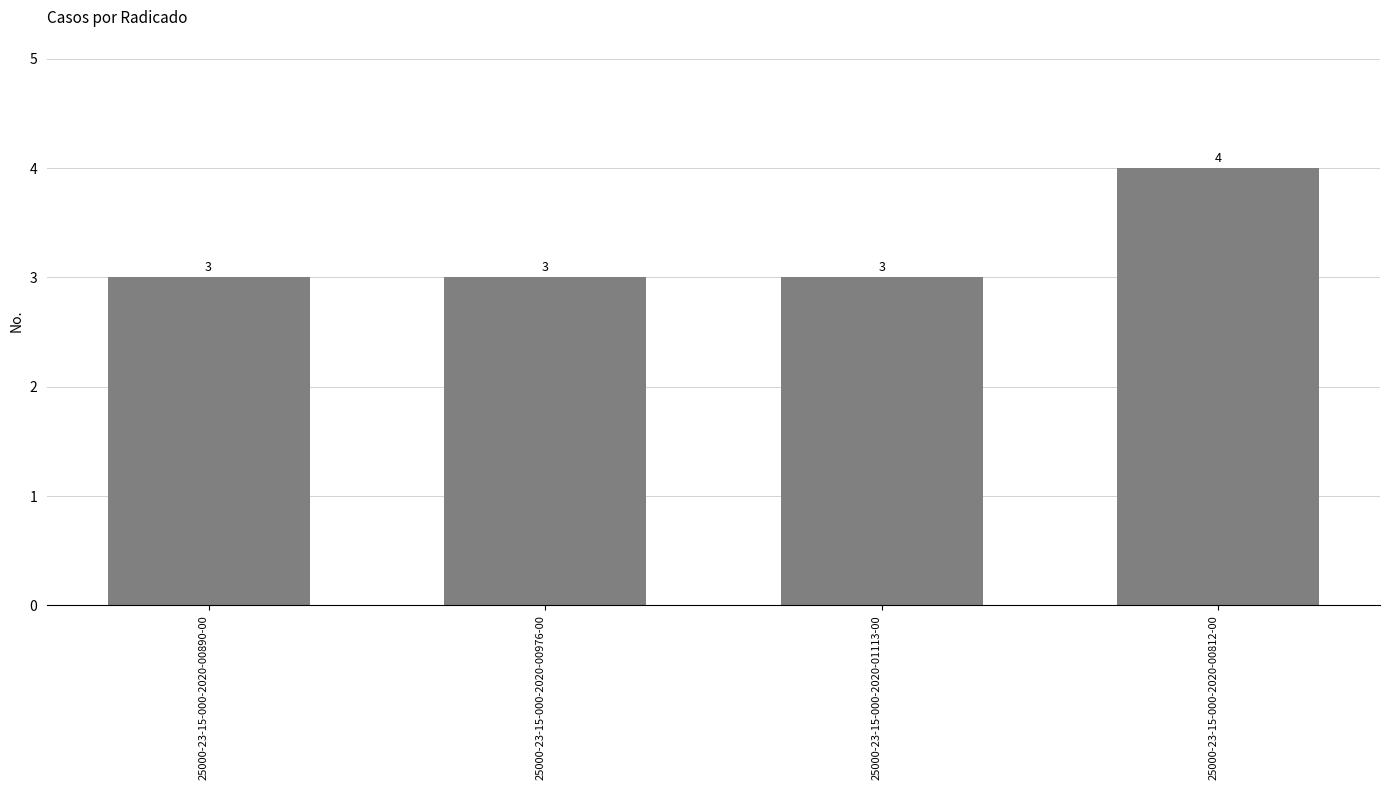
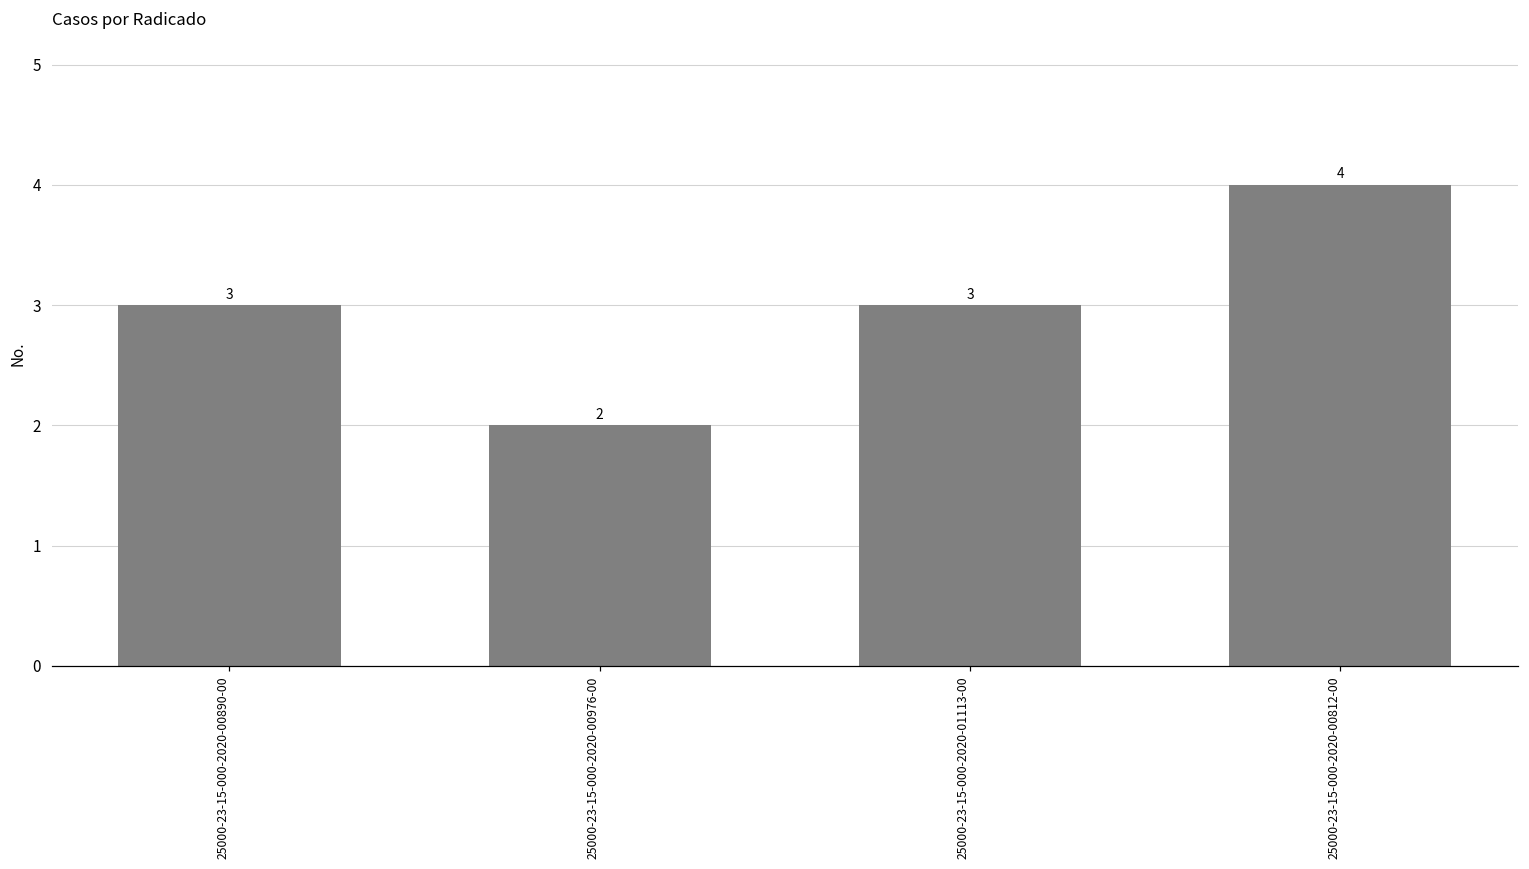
25000-23-15-000-2020-00976-00: 3 -> 2
